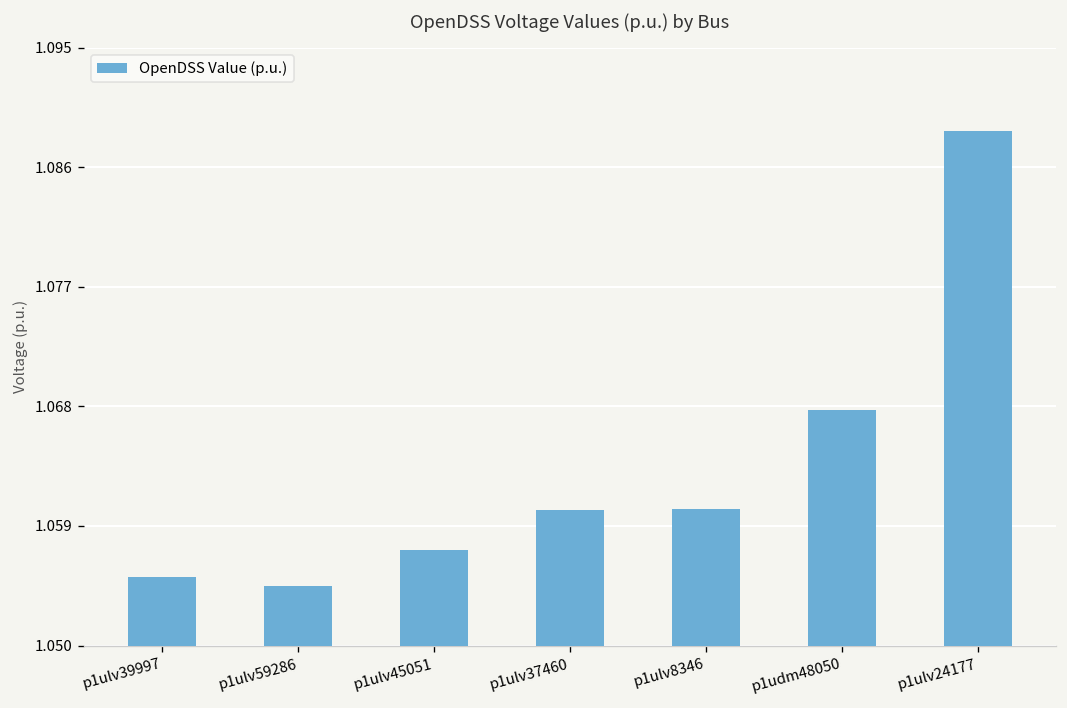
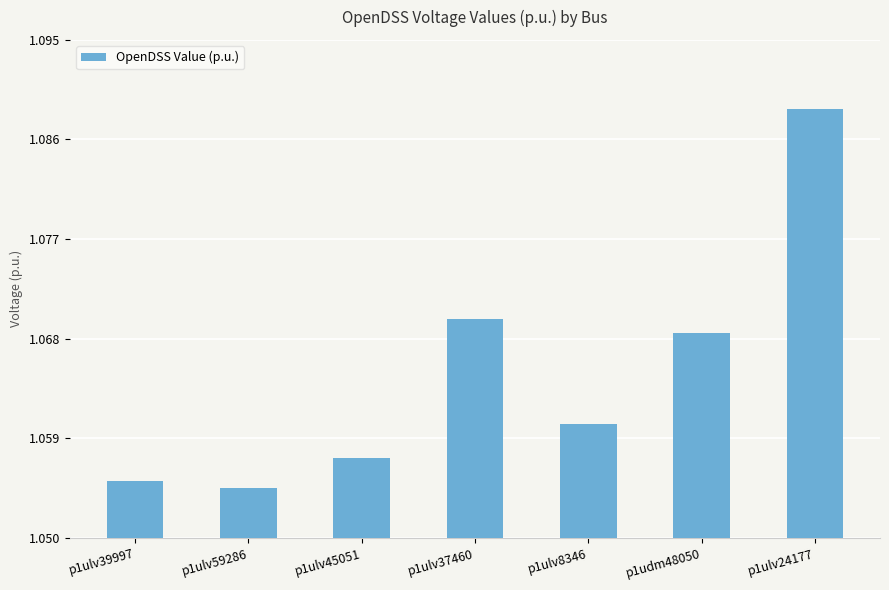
p1ulv37460: 1.0602 -> 1.0698
p1udm48050: 1.0677 -> 1.0685
